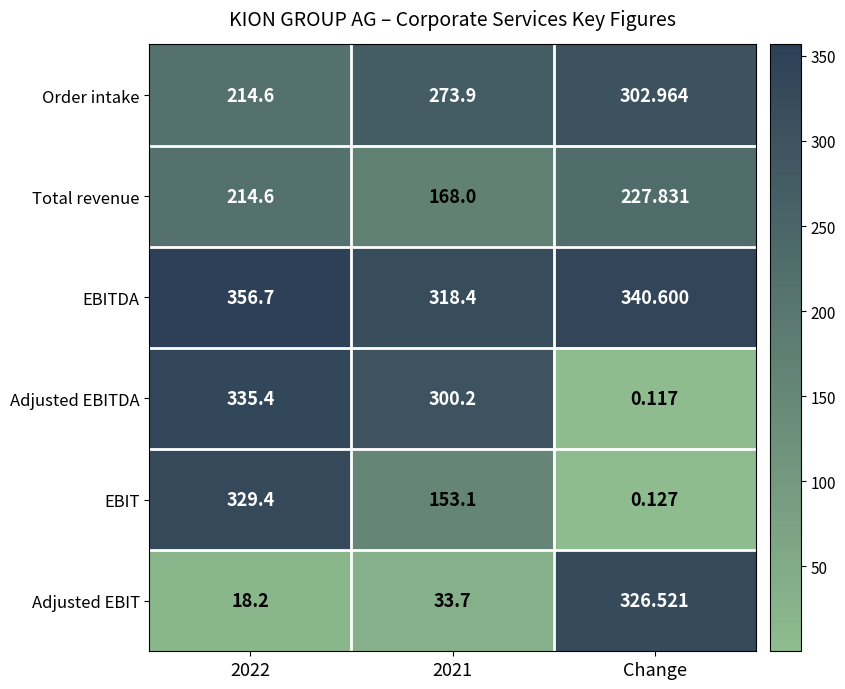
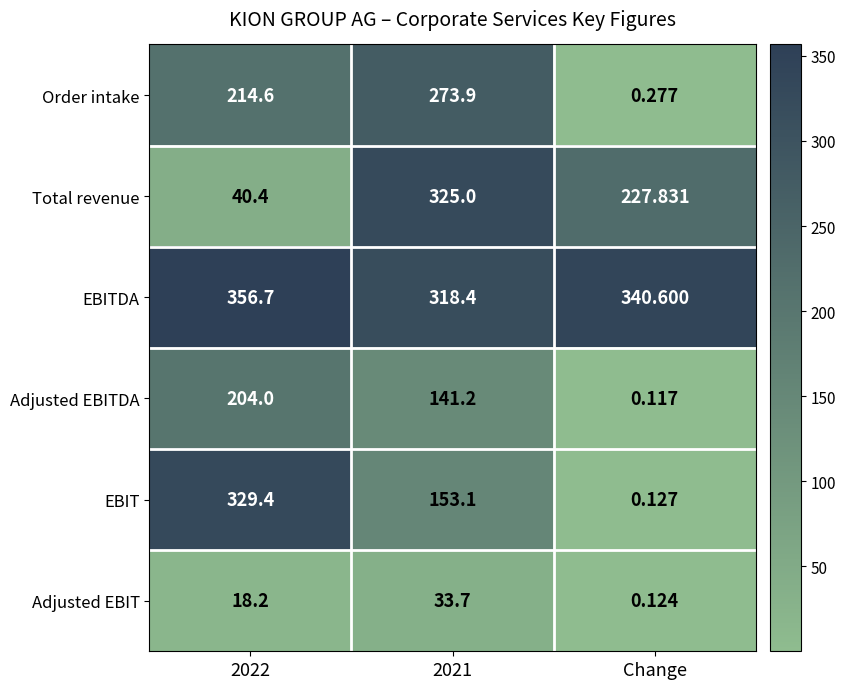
Order intake, Change: 302.964 -> 0.277
Total revenue, 2022: 214.6 -> 40.4
Total revenue, 2021: 168.0 -> 325.0
Adjusted EBITDA, 2022: 335.4 -> 204.0
Adjusted EBITDA, 2021: 300.2 -> 141.2
Adjusted EBIT, Change: 326.521 -> 0.124
